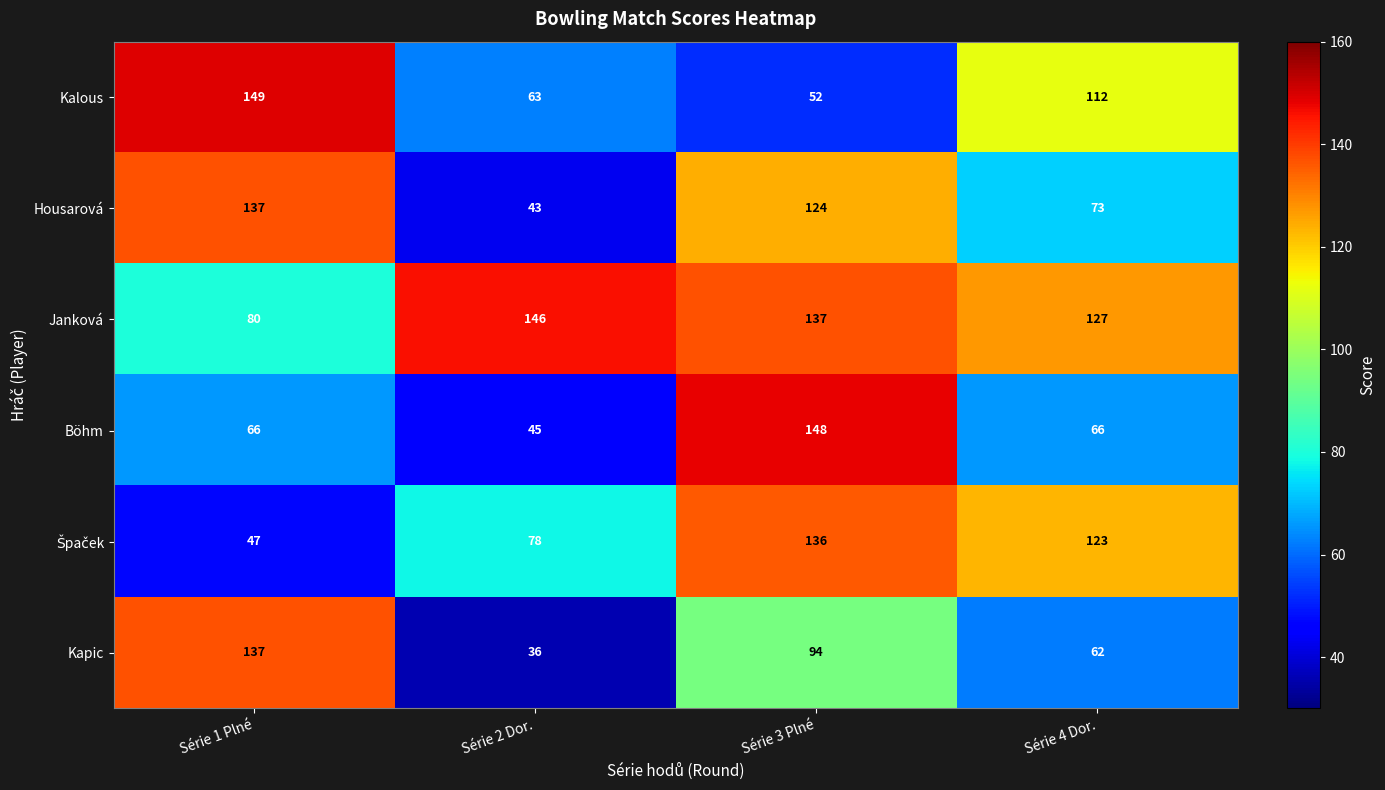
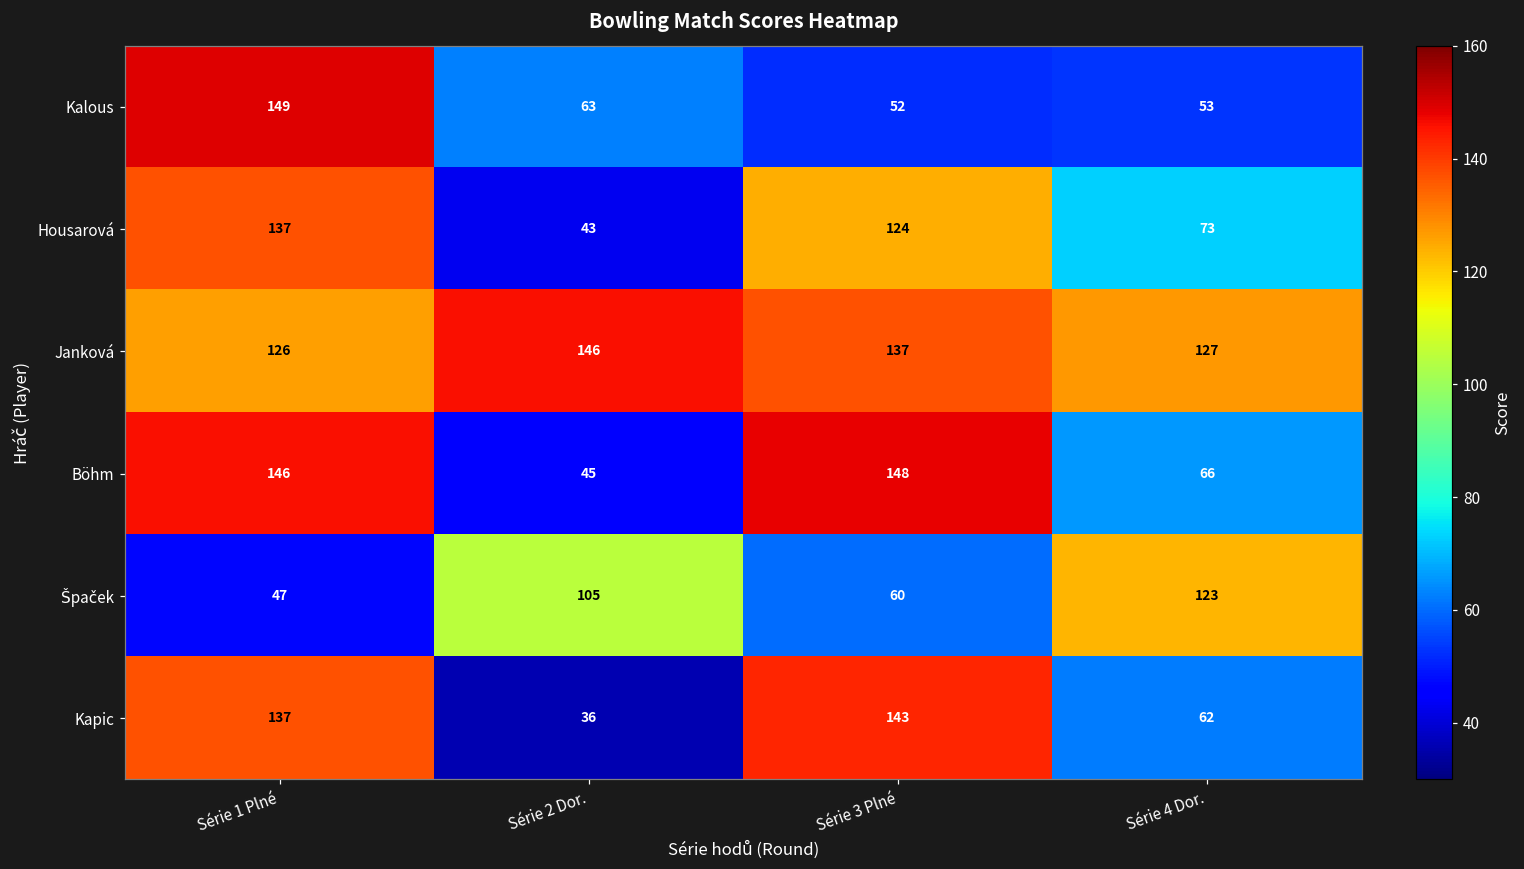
Kalous, Série 4 Dor.: 112 -> 53
Janková, Série 1 Plné: 80 -> 126
Böhm, Série 1 Plné: 66 -> 146
Špaček, Série 2 Dor.: 78 -> 105
Špaček, Série 3 Plné: 136 -> 60
Kapic, Série 3 Plné: 94 -> 143
